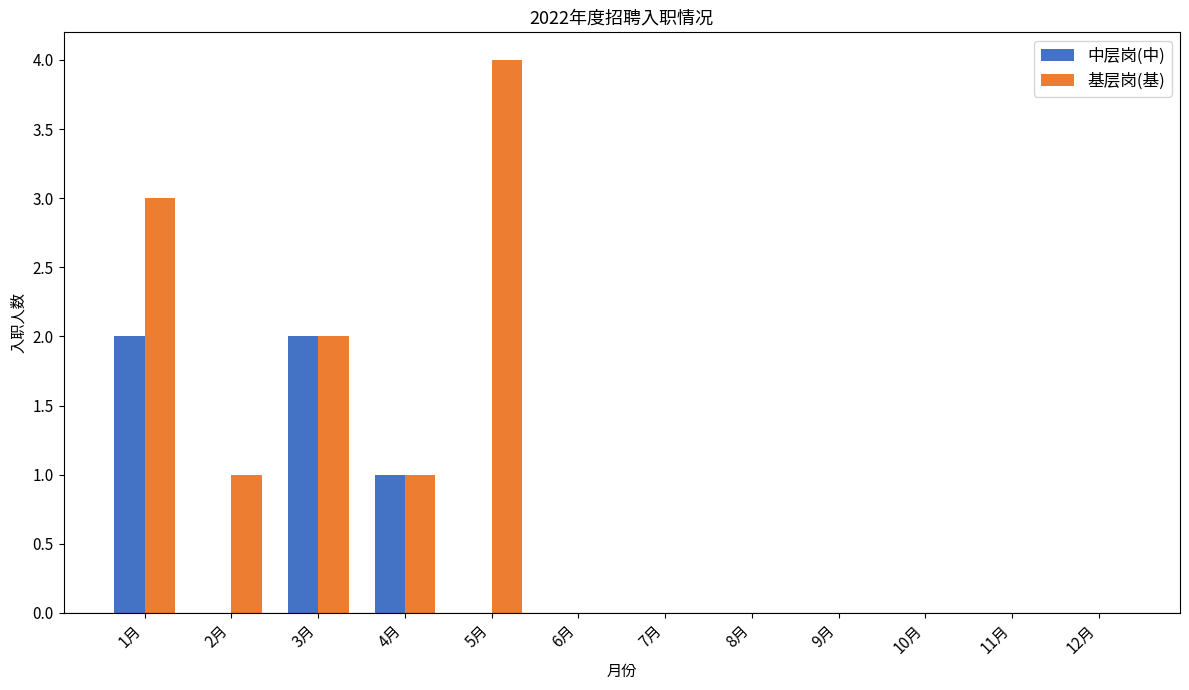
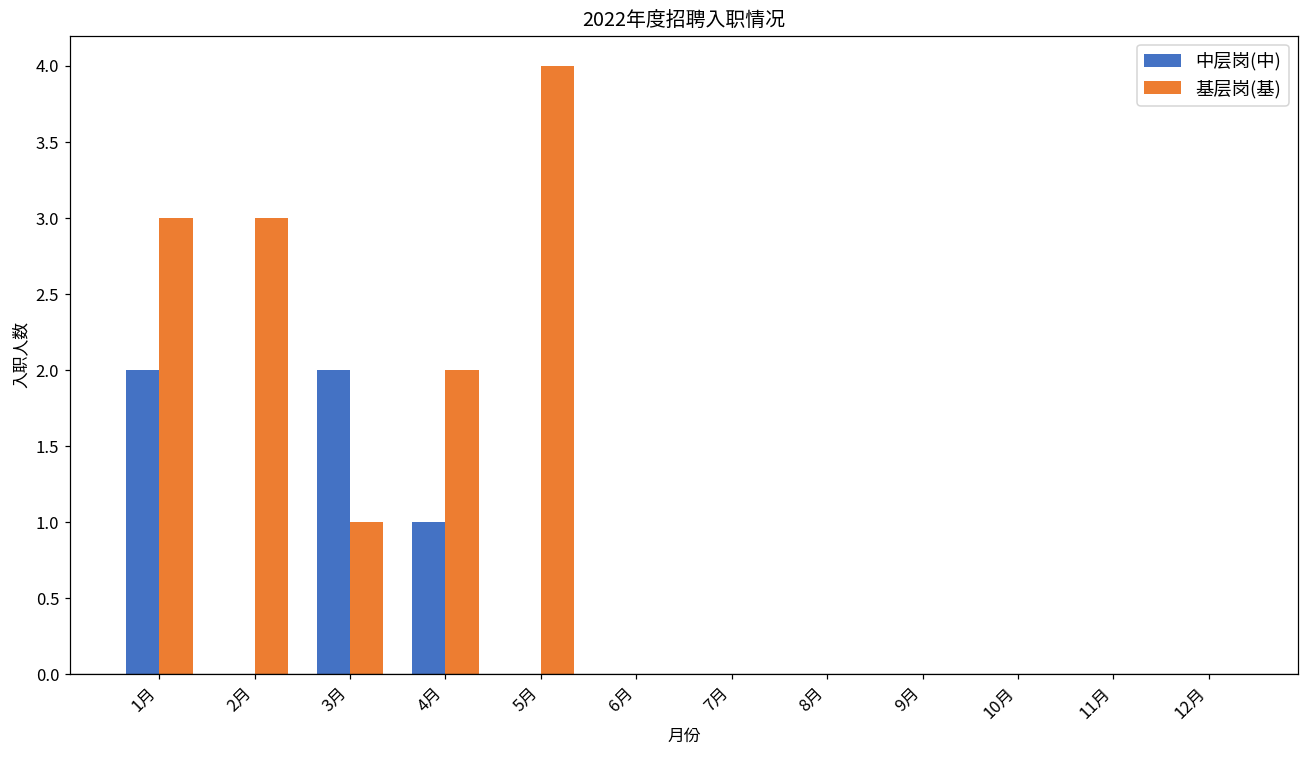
基层岗(基), 2月: 1 -> 3
基层岗(基), 3月: 2 -> 1
基层岗(基), 4月: 1 -> 2
